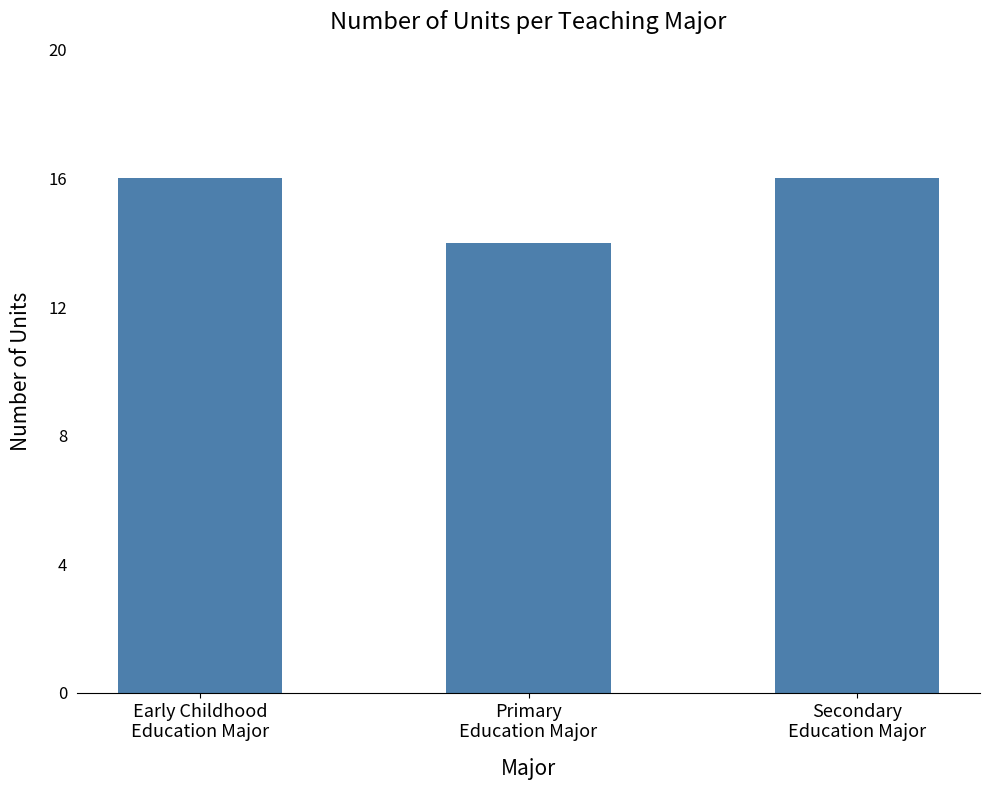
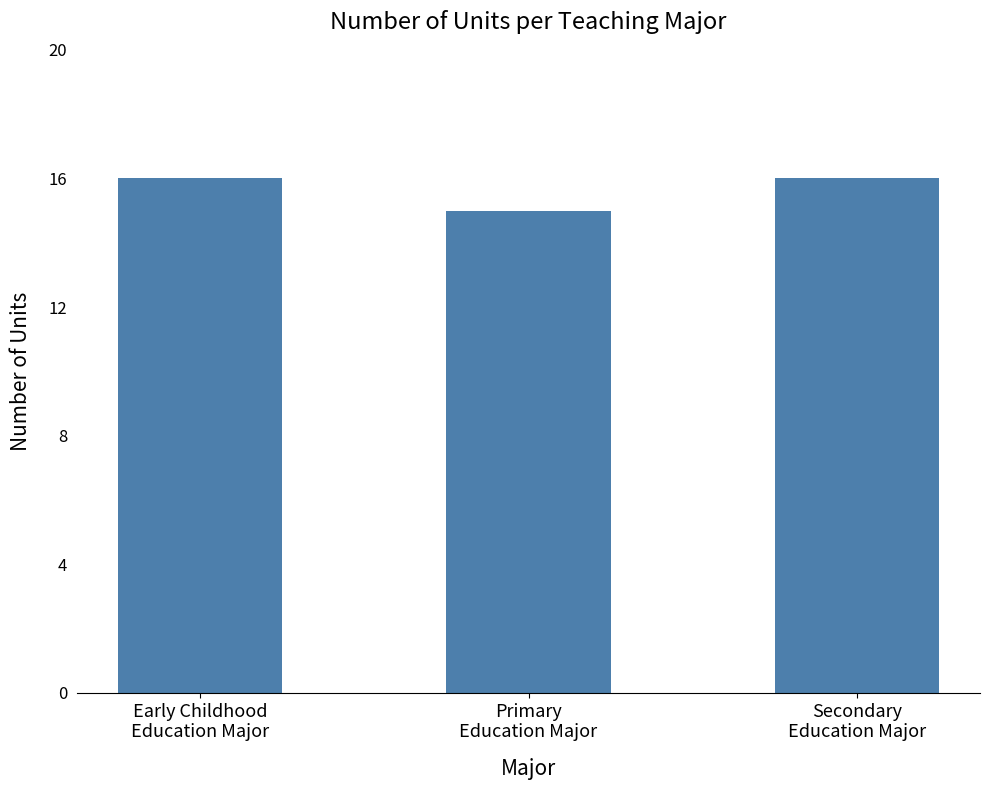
Primary Education Major: 14 -> 15
